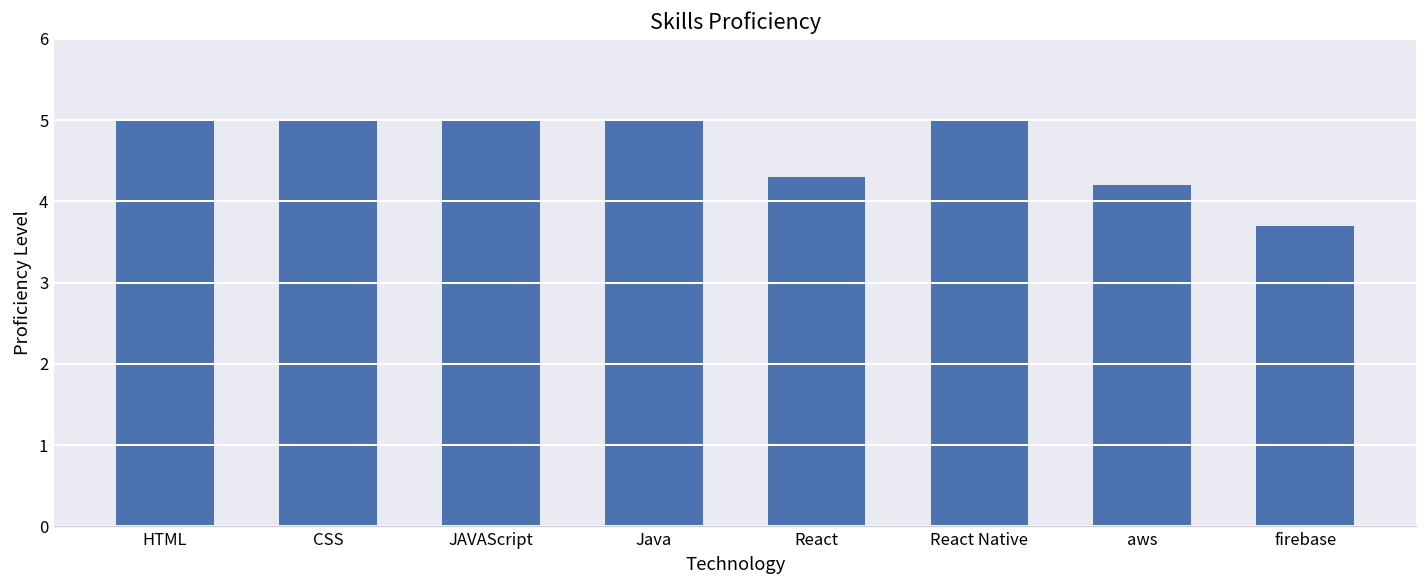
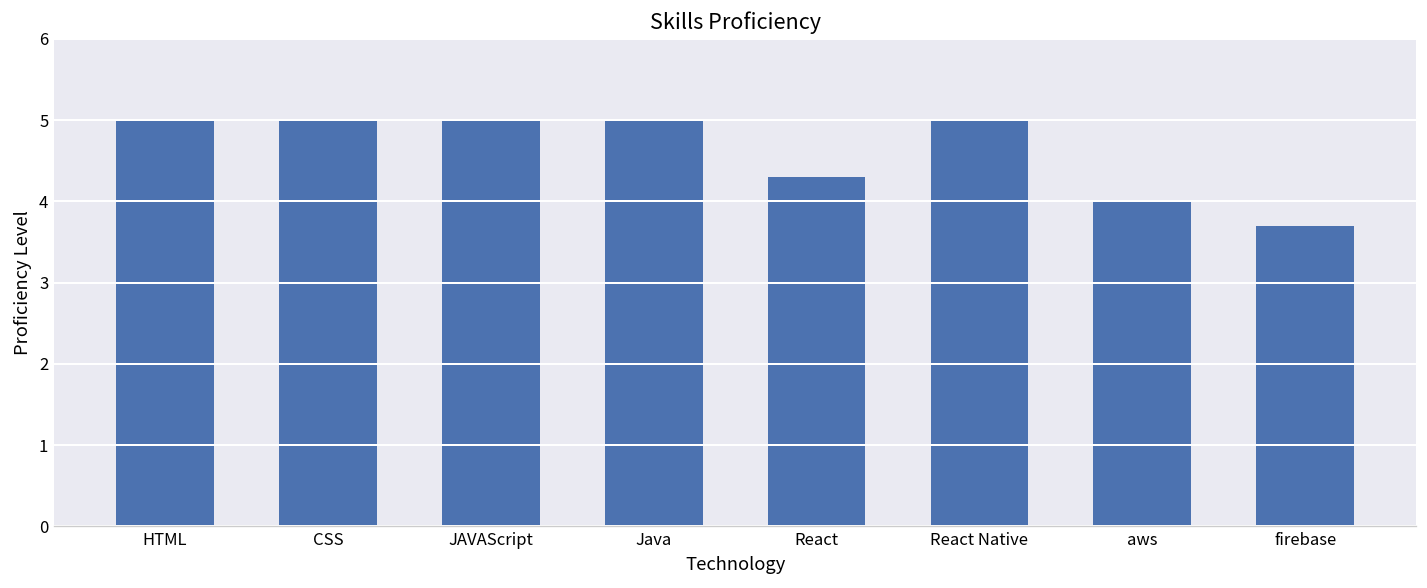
aws: 4.2 -> 4.0
